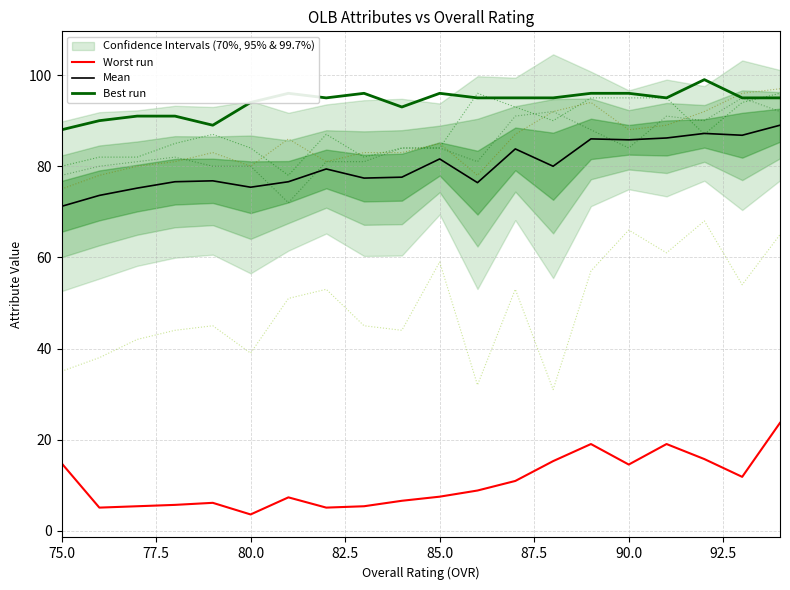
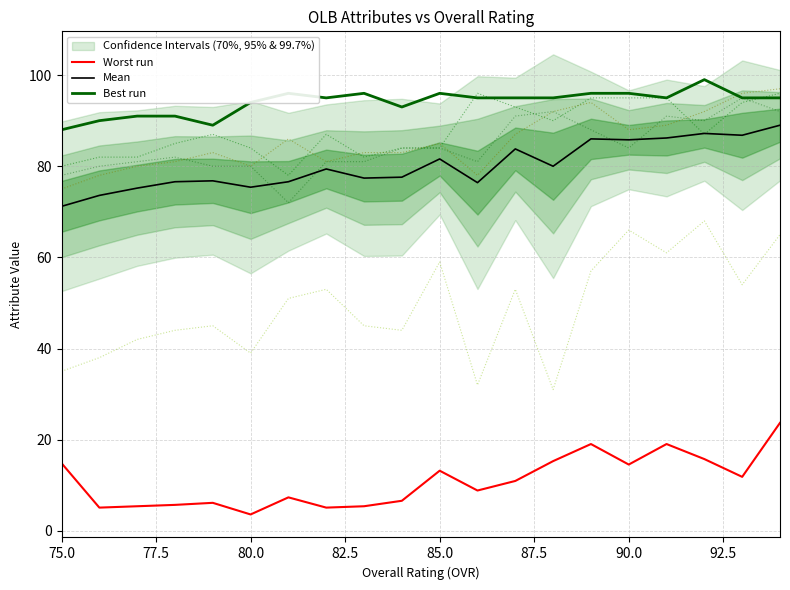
Worst run, 85.0: 8 -> 13
